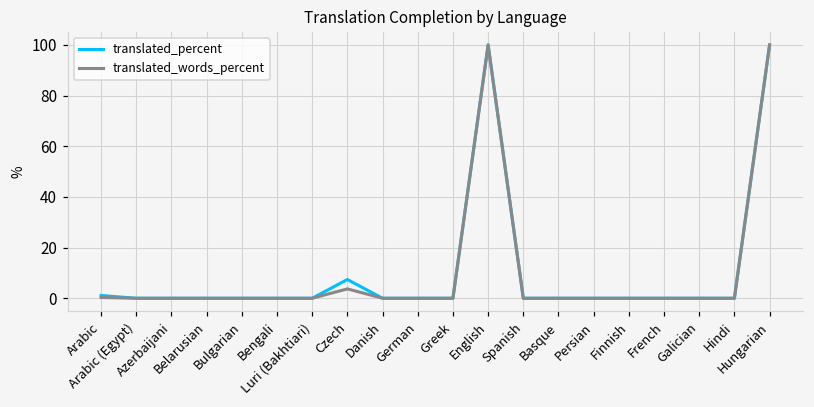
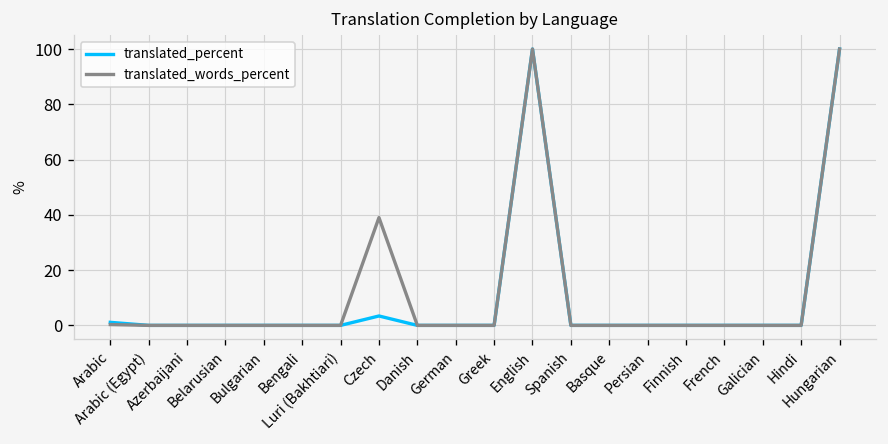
translated_percent, Czech: 7 -> 3
translated_words_percent, Czech: 4 -> 39
